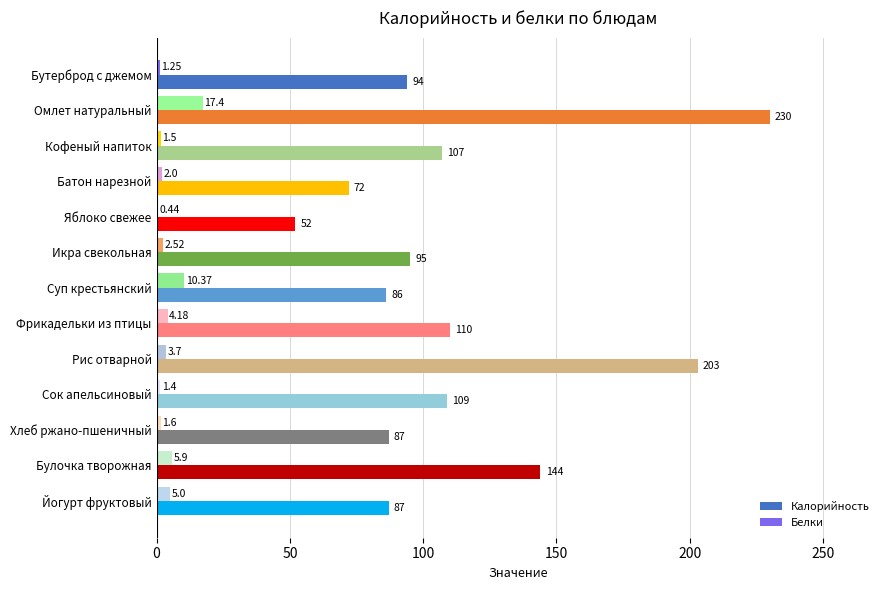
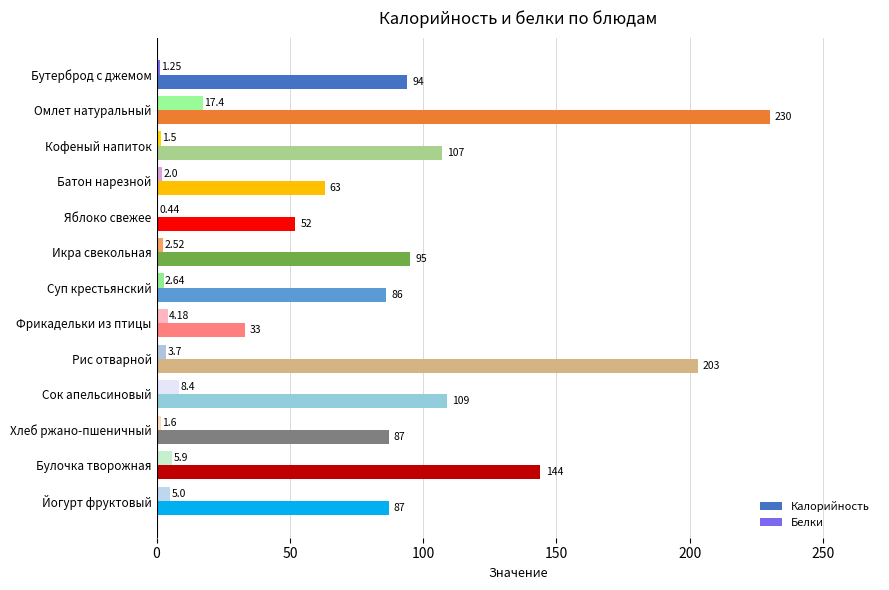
Калорийность, Батон нарезной: 72 -> 63
Белки, Суп крестьянский: 10.37 -> 2.64
Калорийность, Фрикадельки из птицы: 110 -> 33
Белки, Сок апельсиновый: 1.4 -> 8.4
